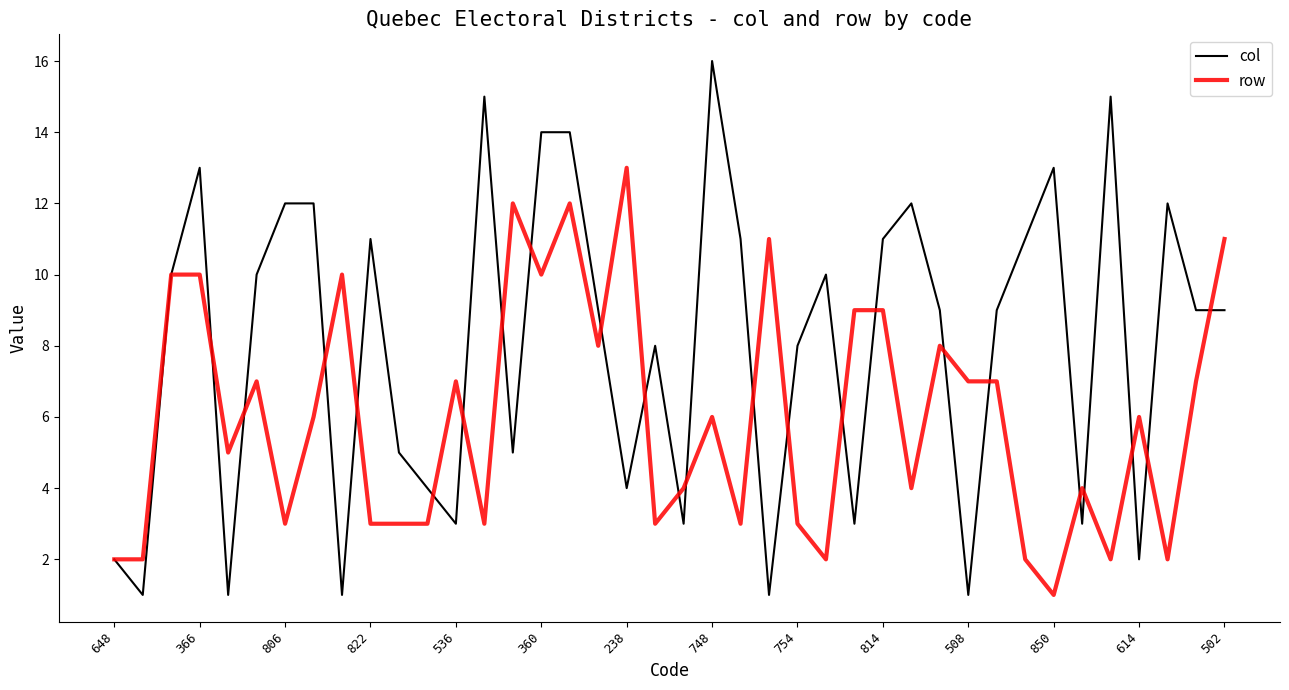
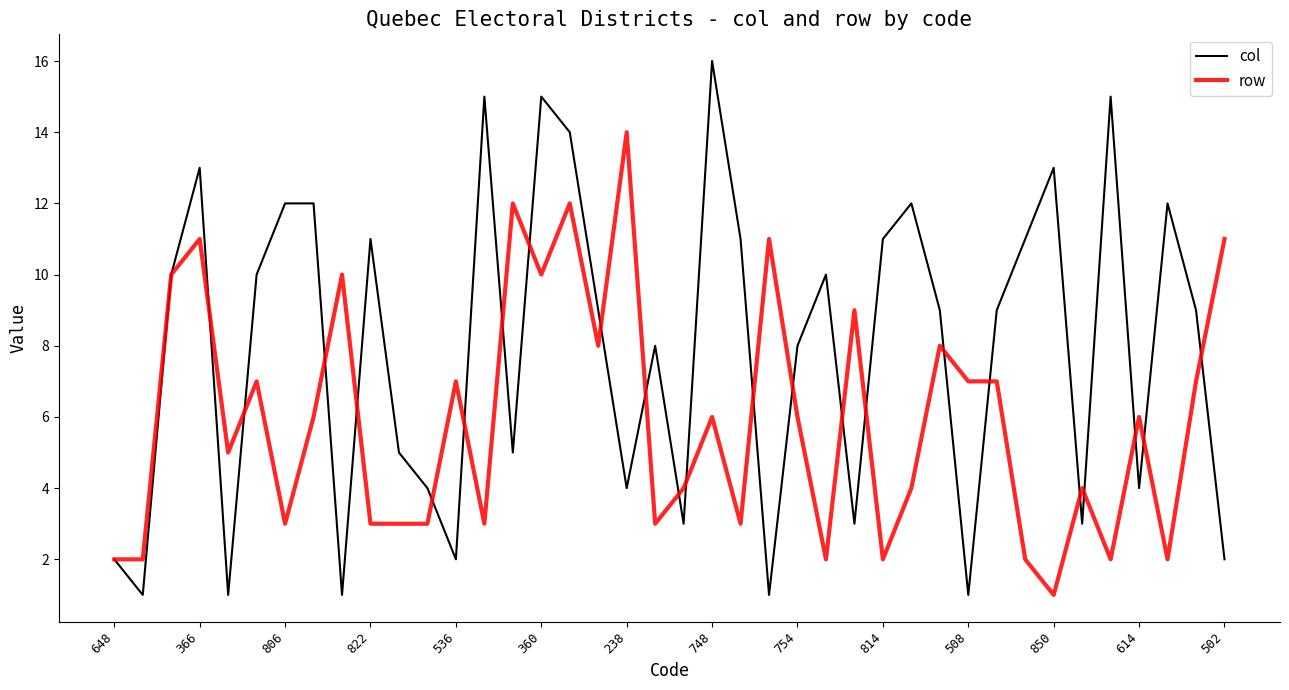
row, 366: 10 -> 11
col, 536: 3 -> 2
col, 360: 14 -> 15
row, 238: 13 -> 14
row, 754: 3 -> 6
row, 814: 9 -> 2
col, 614: 2 -> 4
col, 502: 9 -> 2
